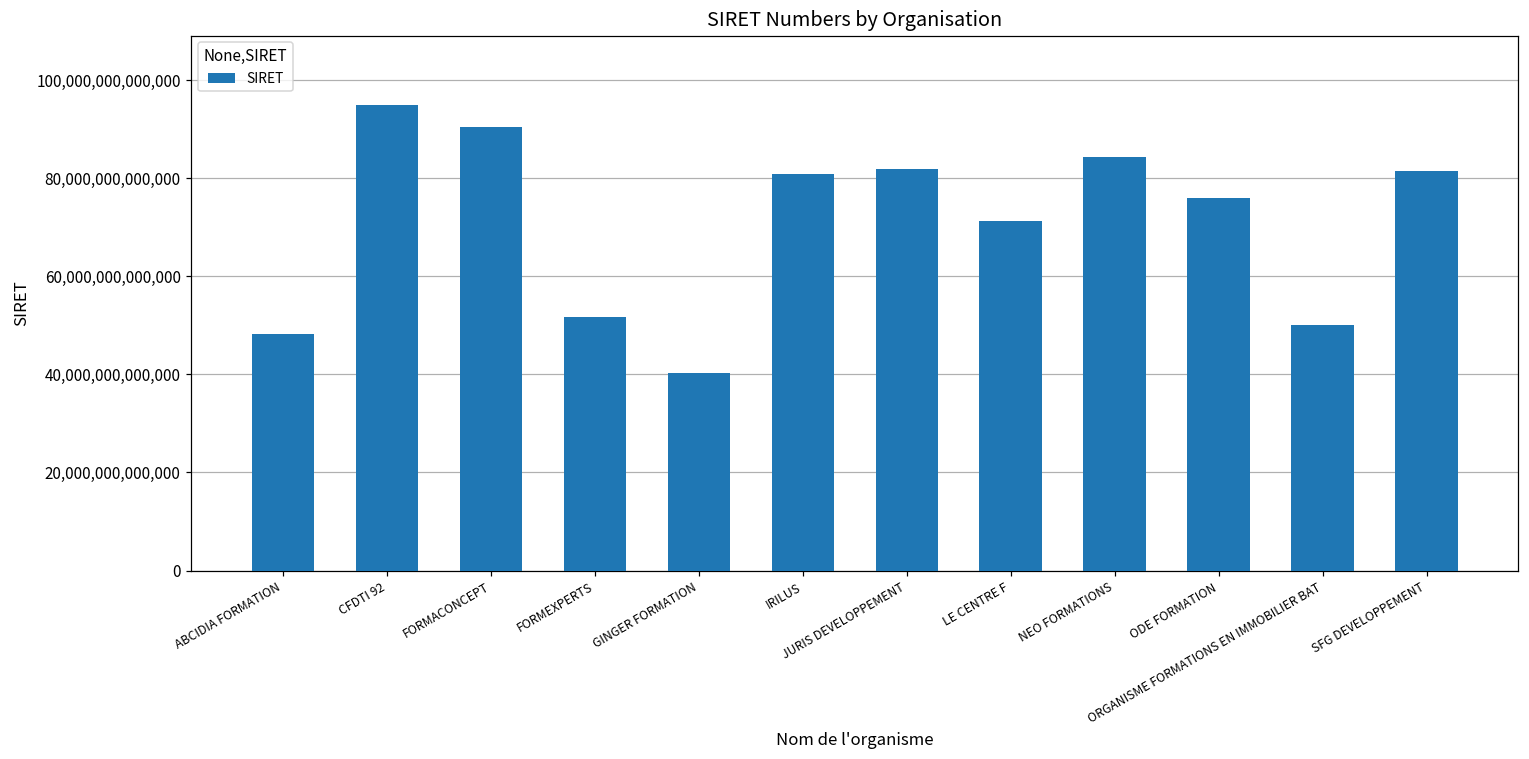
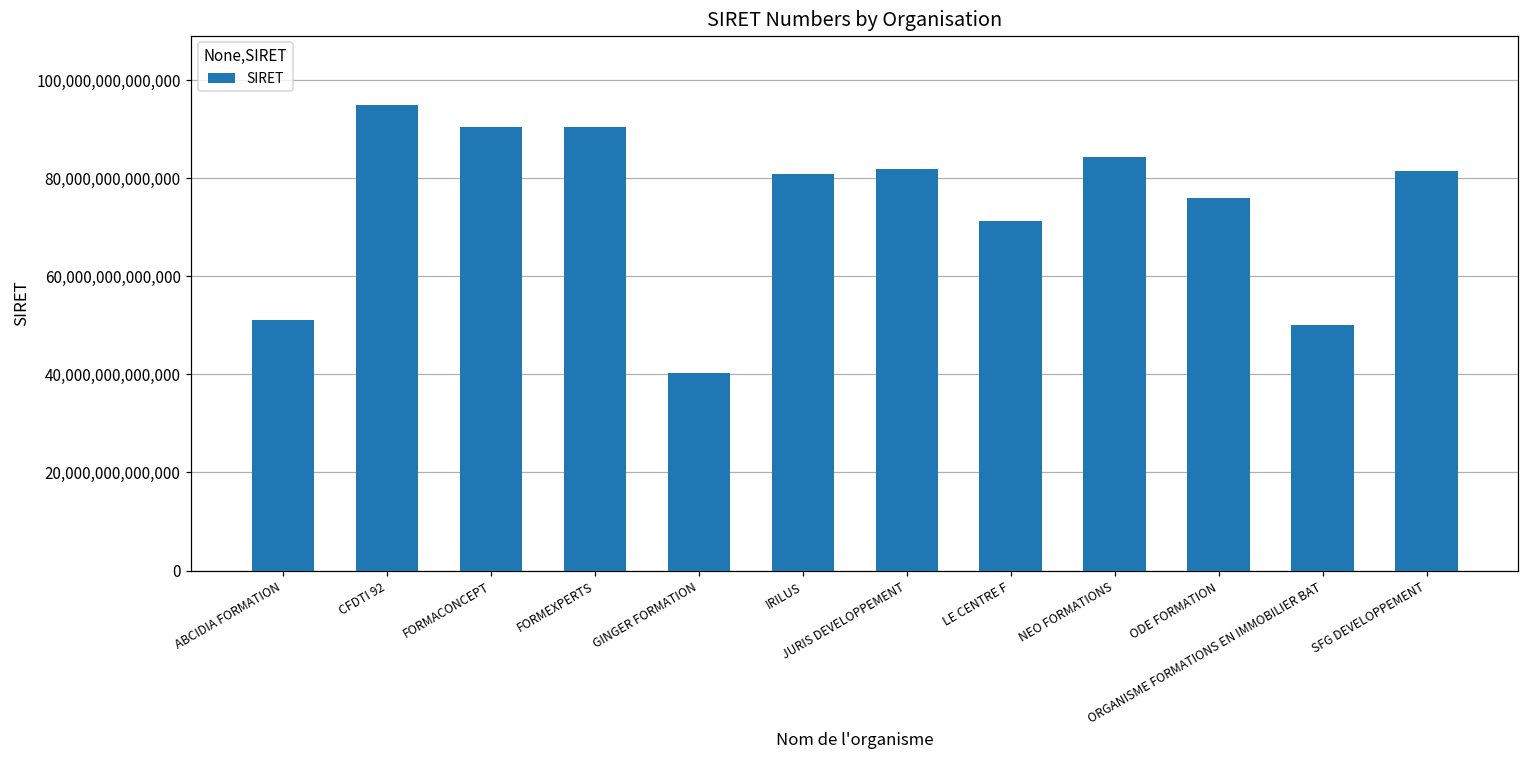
ABCIDIA FORMATION: 48,000,000,000,000 -> 51,000,000,000,000
FORMEXPERTS: 52,000,000,000,000 -> 91,000,000,000,000
